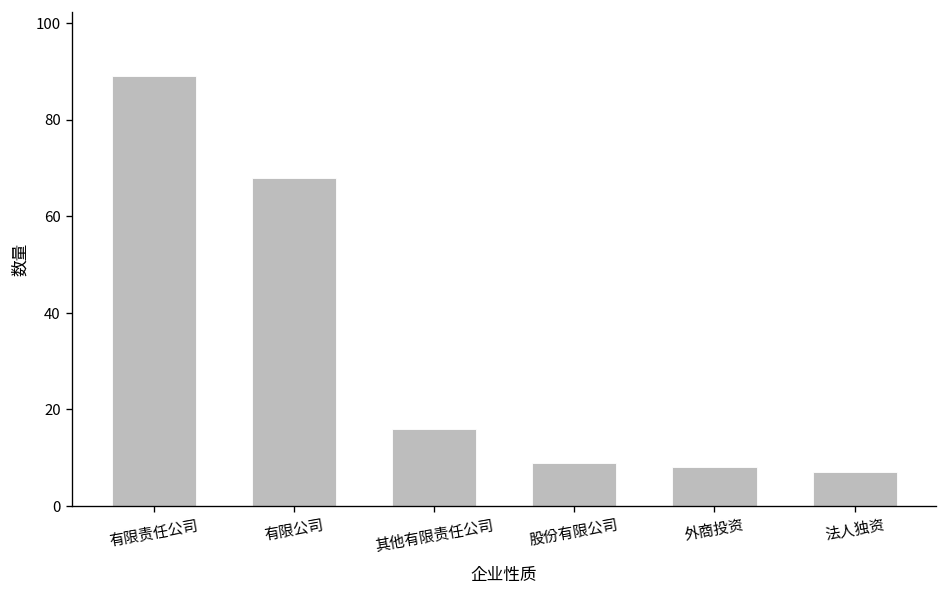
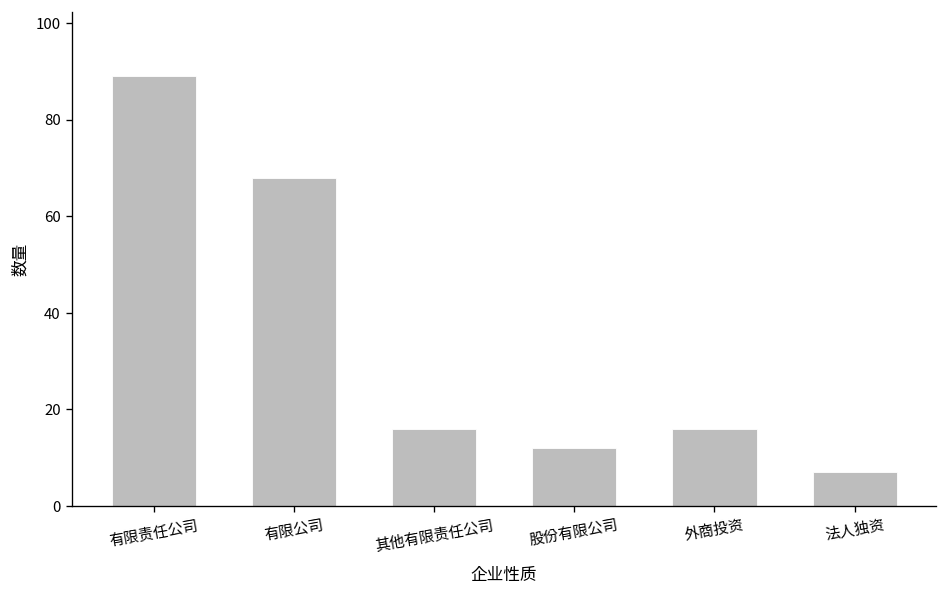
股份有限公司: 9 -> 12
外商投资: 8 -> 16
